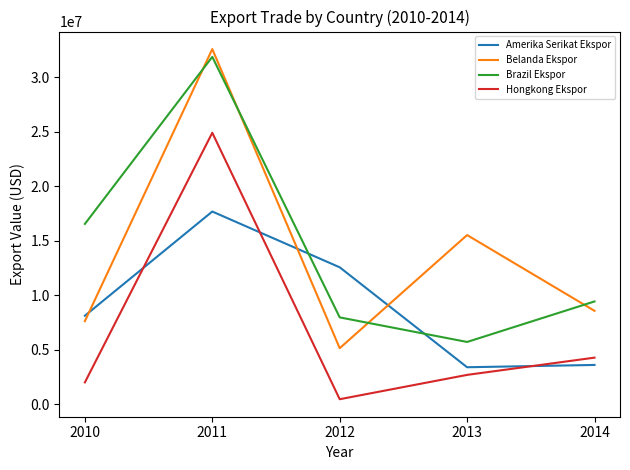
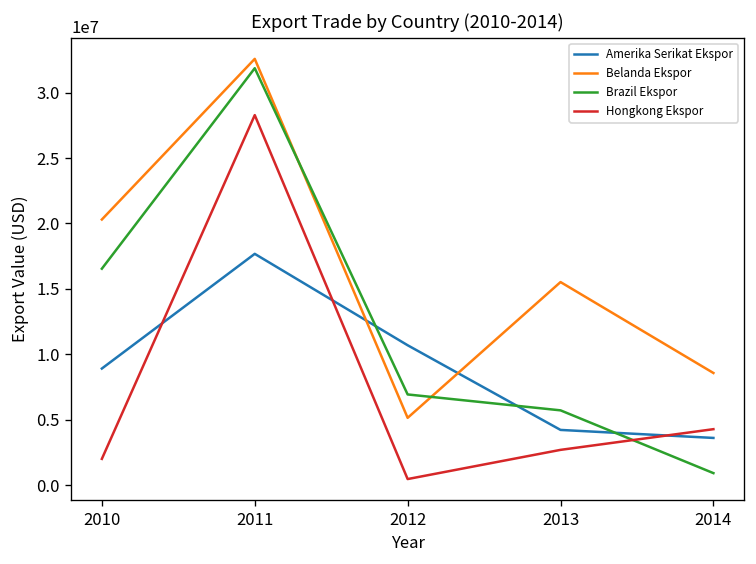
Amerika Serikat Ekspor, 2010: 8100000 -> 8900000
Belanda Ekspor, 2010: 7600000 -> 20300000
Hongkong Ekspor, 2011: 24900000 -> 28300000
Amerika Serikat Ekspor, 2012: 12600000 -> 10700000
Brazil Ekspor, 2012: 8000000 -> 6900000
Amerika Serikat Ekspor, 2013: 3400000 -> 4200000
Brazil Ekspor, 2014: 9400000 -> 900000
